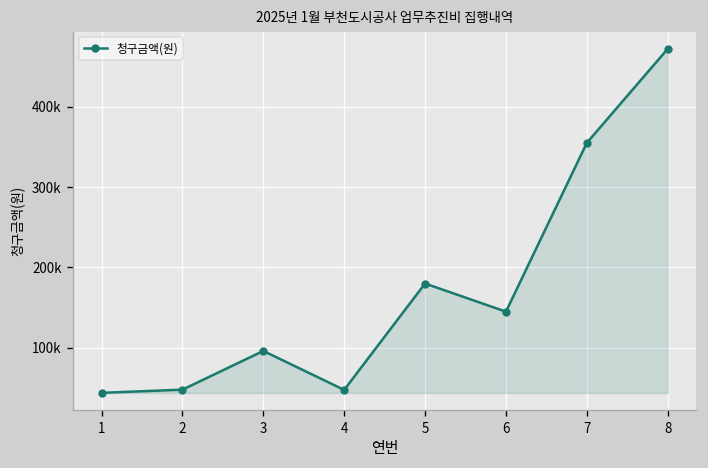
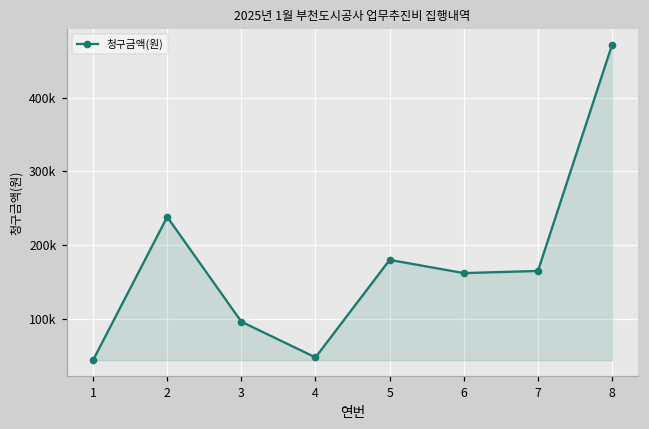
2: 50000 -> 240000
6: 150000 -> 160000
7: 350000 -> 170000
